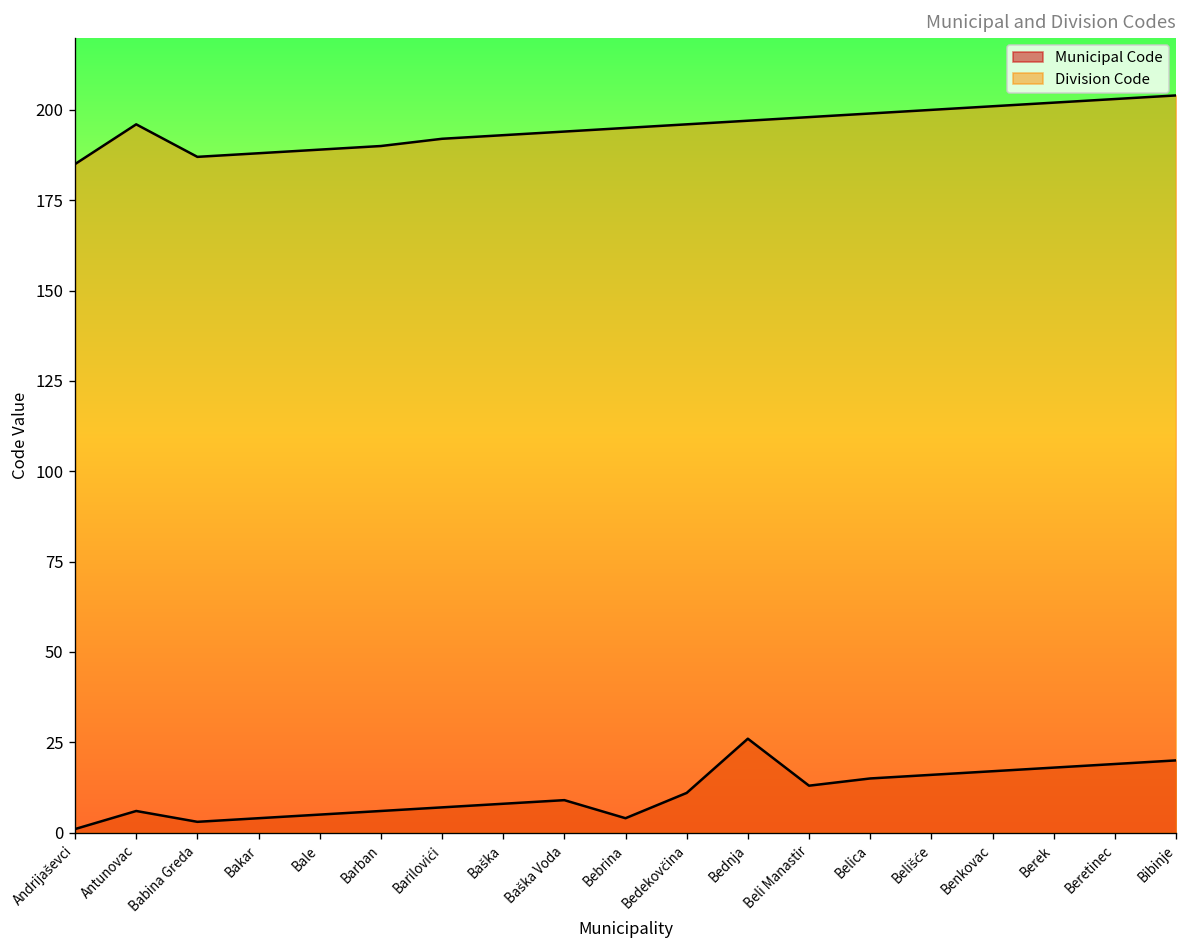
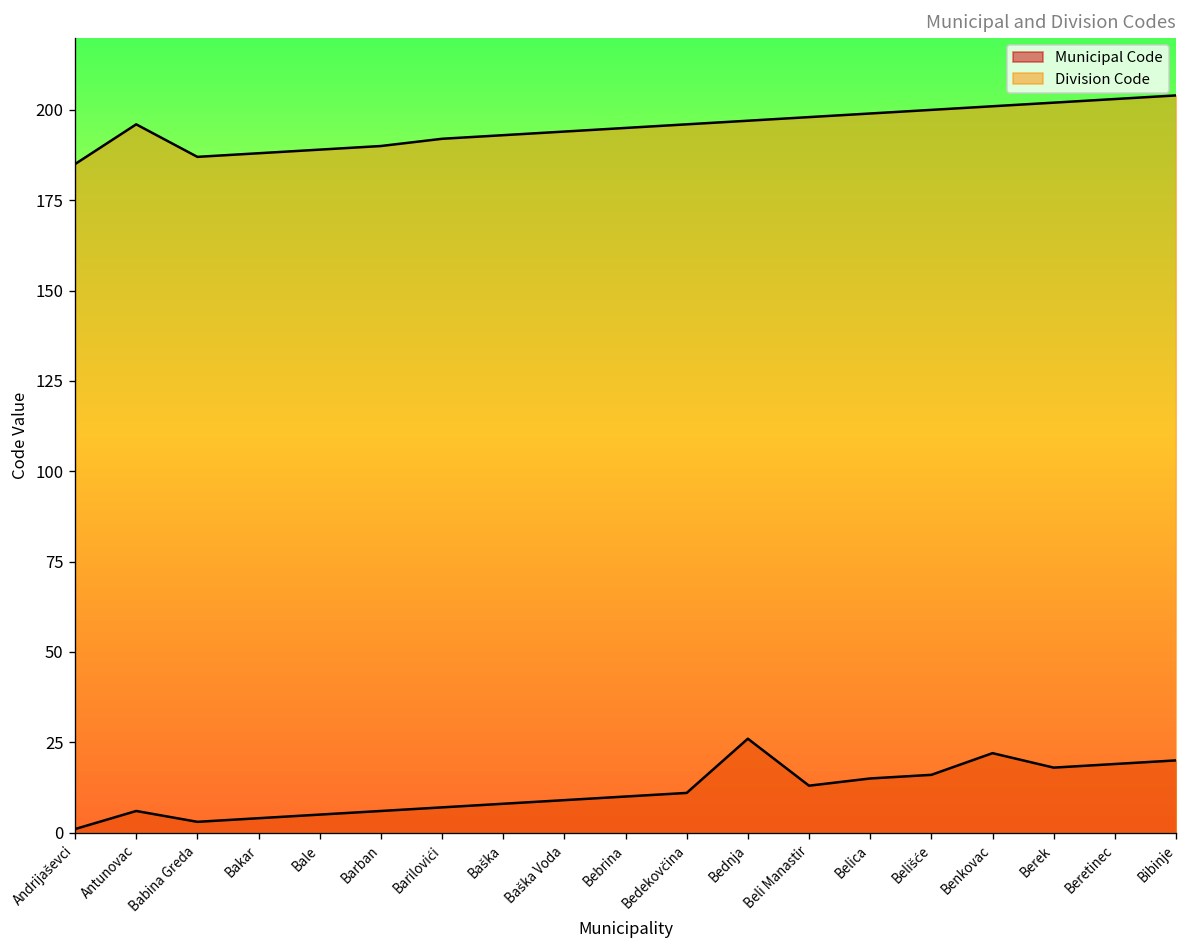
Municipal Code, Bebrina: 4 -> 10
Municipal Code, Benkovac: 17 -> 22
